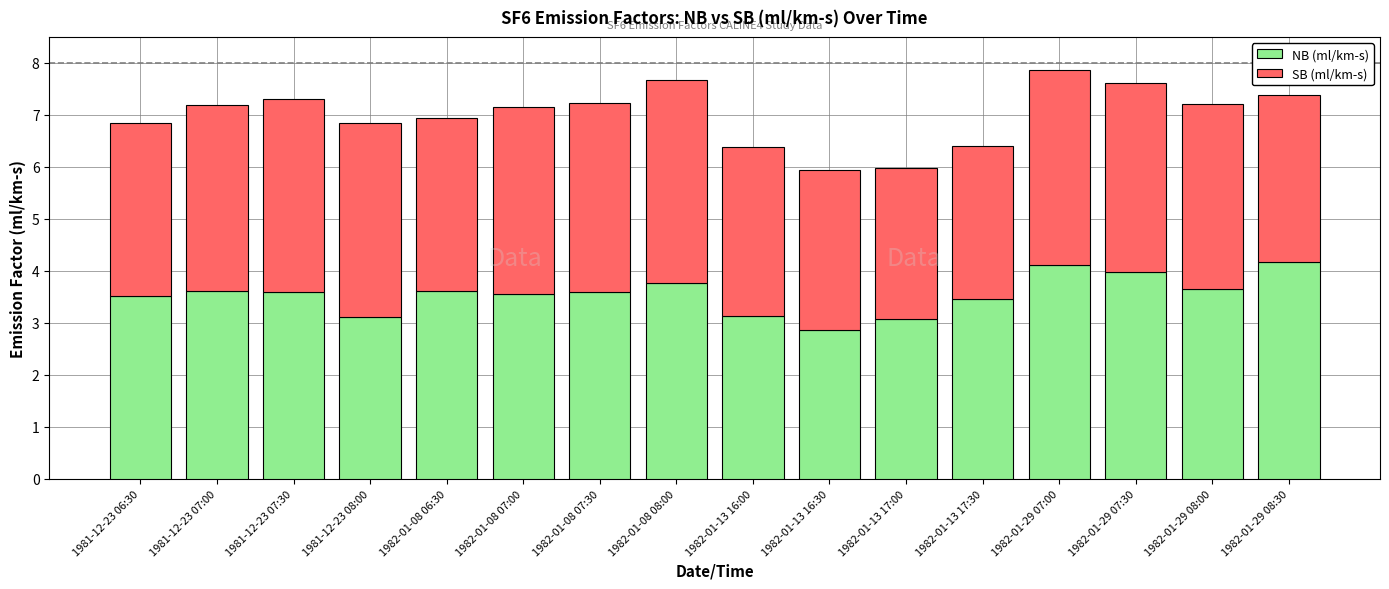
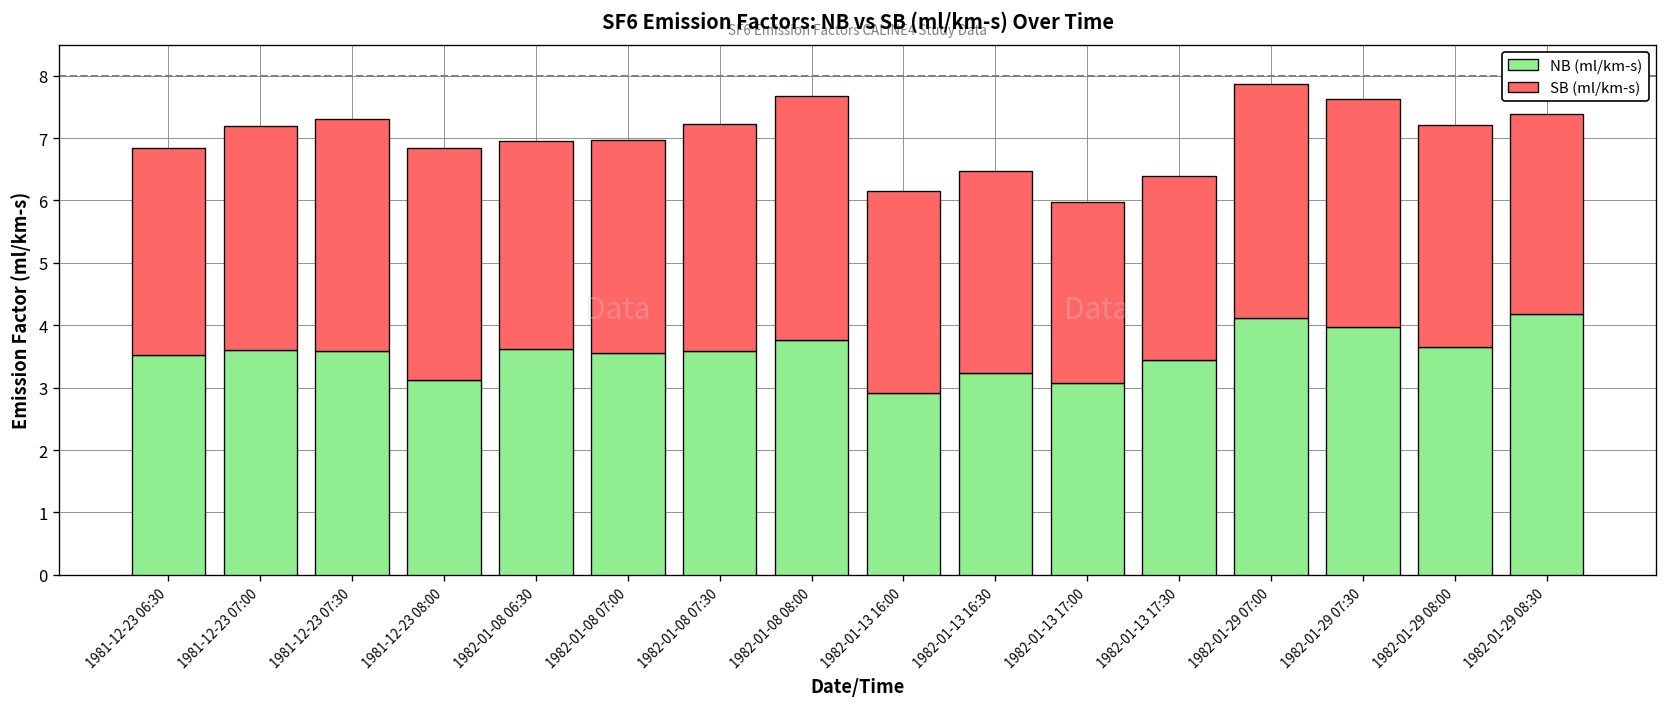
SB (ml/km-s), 1982-01-08 07:00: 3.6 -> 3.4
NB (ml/km-s), 1982-01-13 16:00: 3.1 -> 2.9
NB (ml/km-s), 1982-01-13 16:30: 2.9 -> 3.2
SB (ml/km-s), 1982-01-13 16:30: 3.1 -> 3.2
